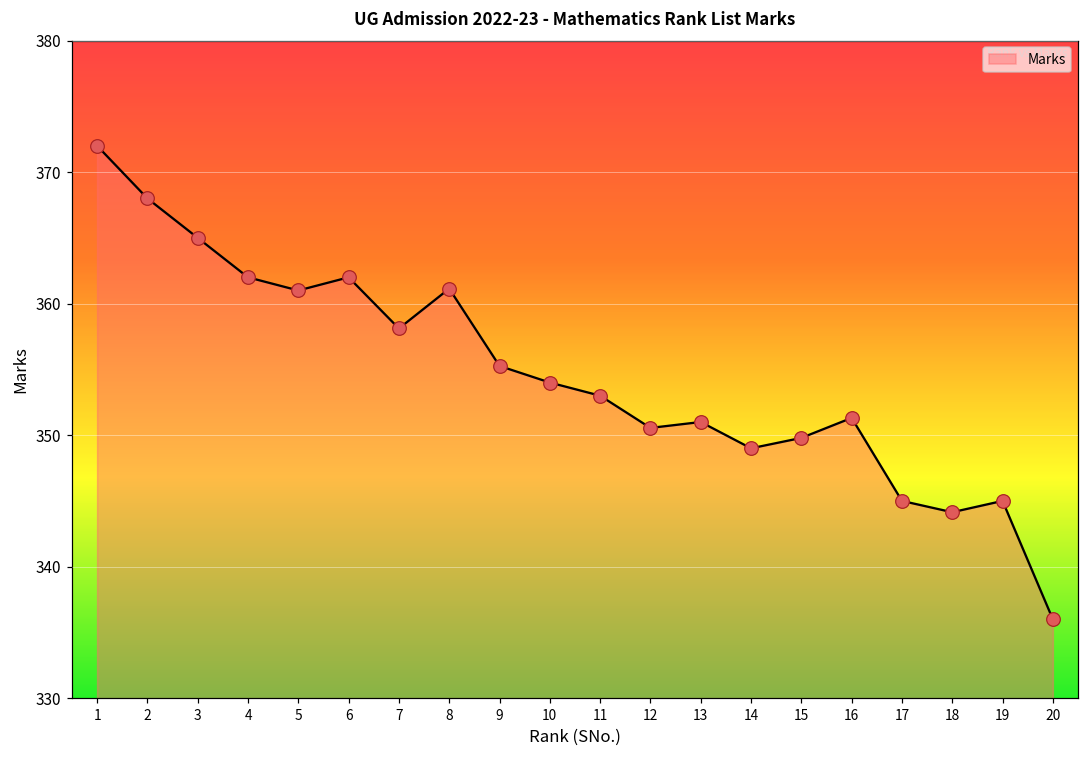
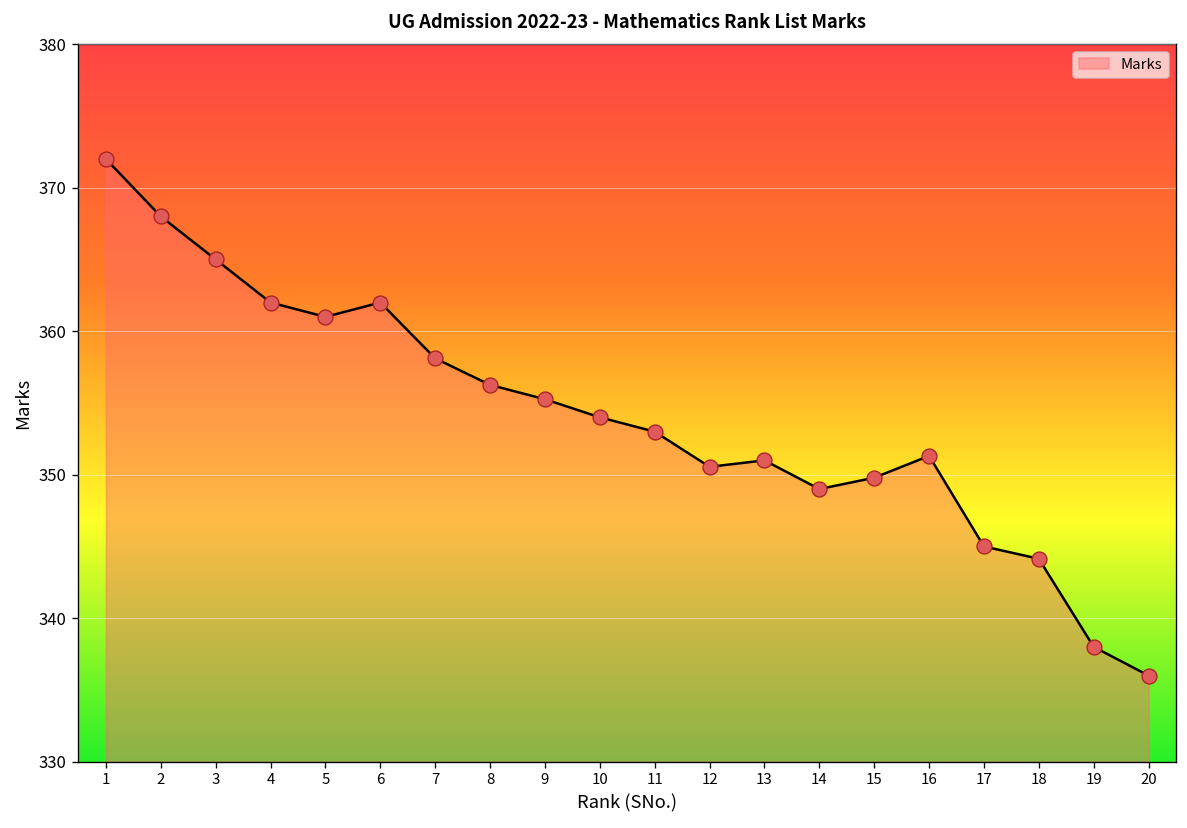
8: 361.1 -> 356.3
19: 345 -> 338
